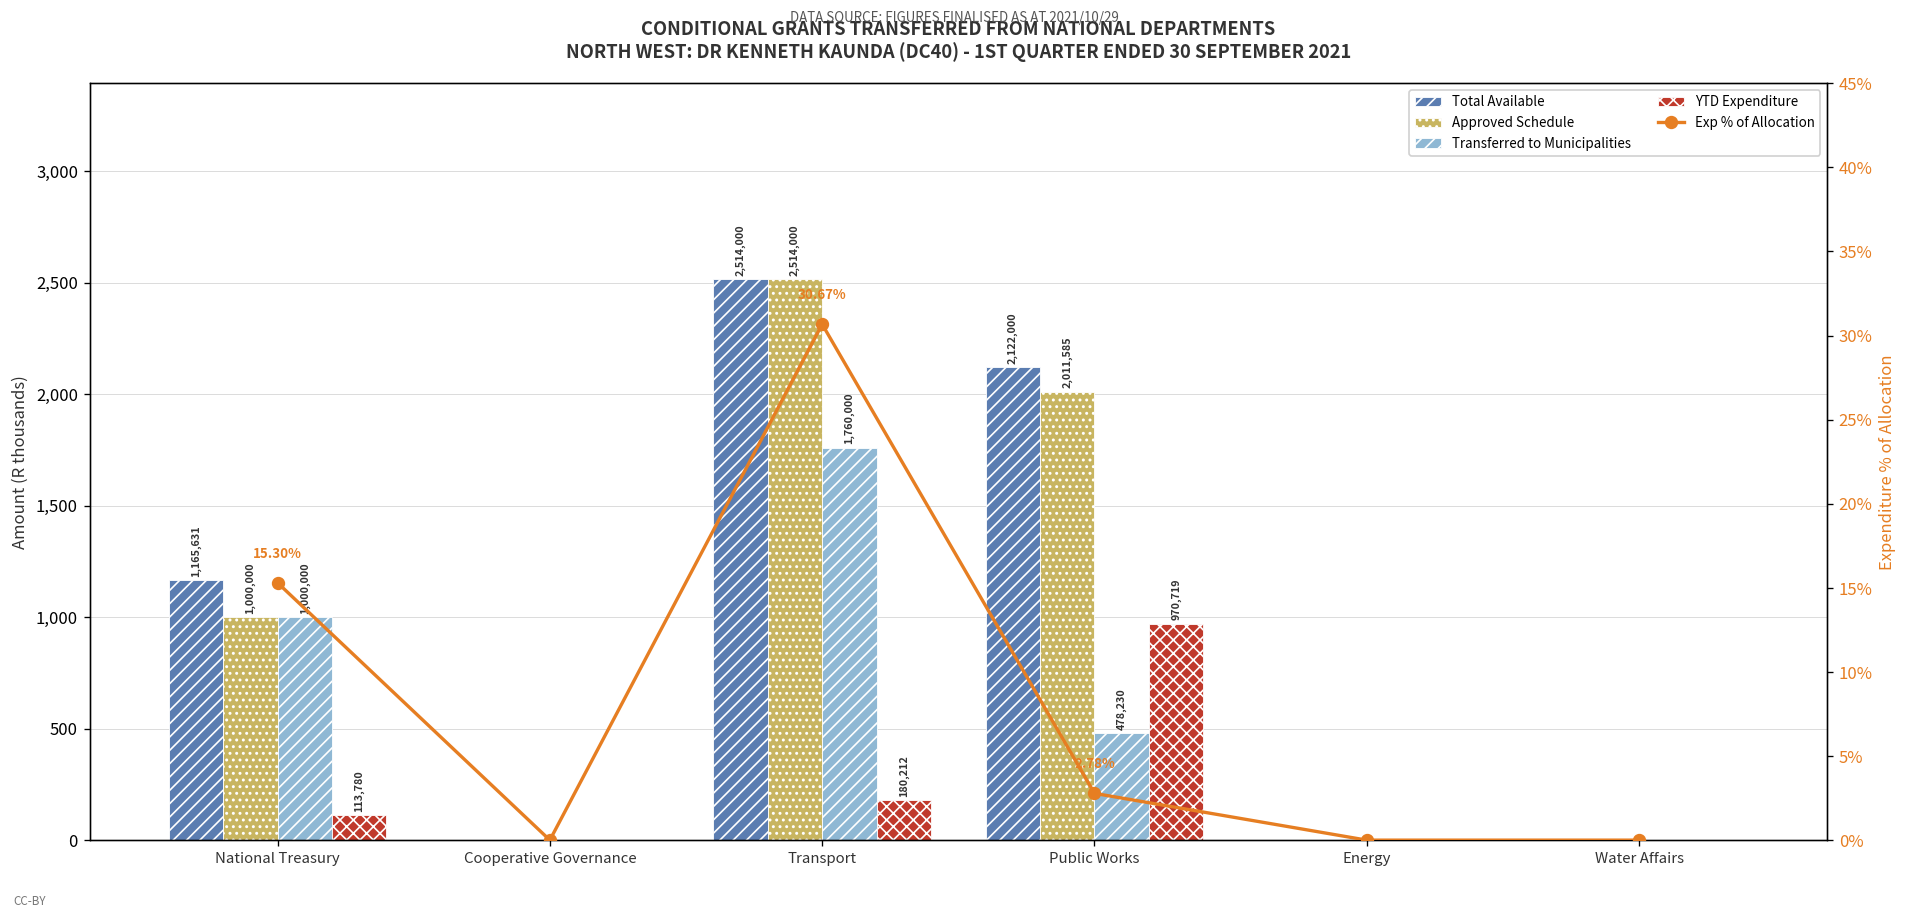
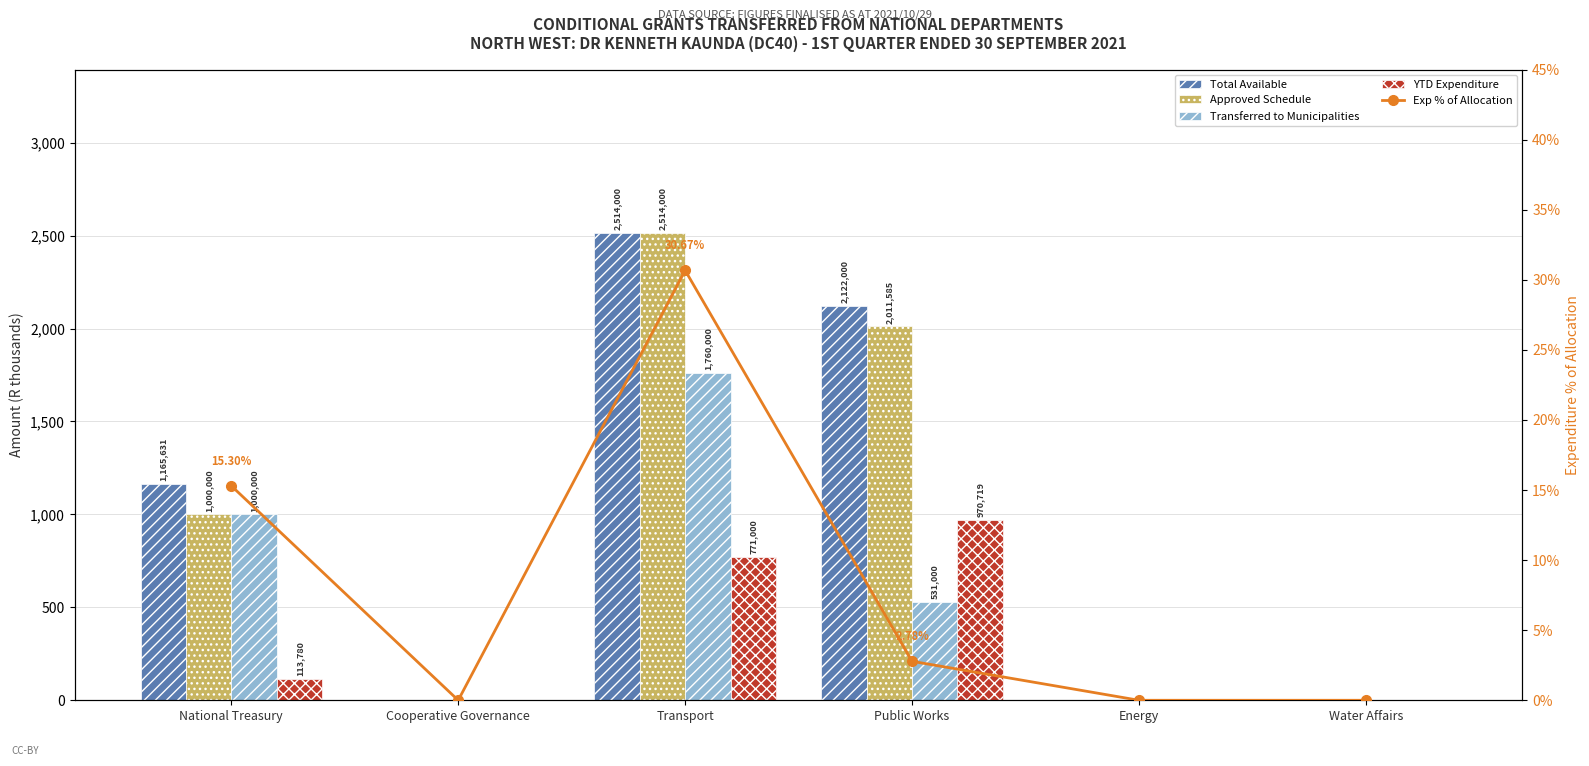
YTD Expenditure, Transport: 180,212 -> 771,000
Transferred to Municipalities, Public Works: 478,230 -> 531,000
